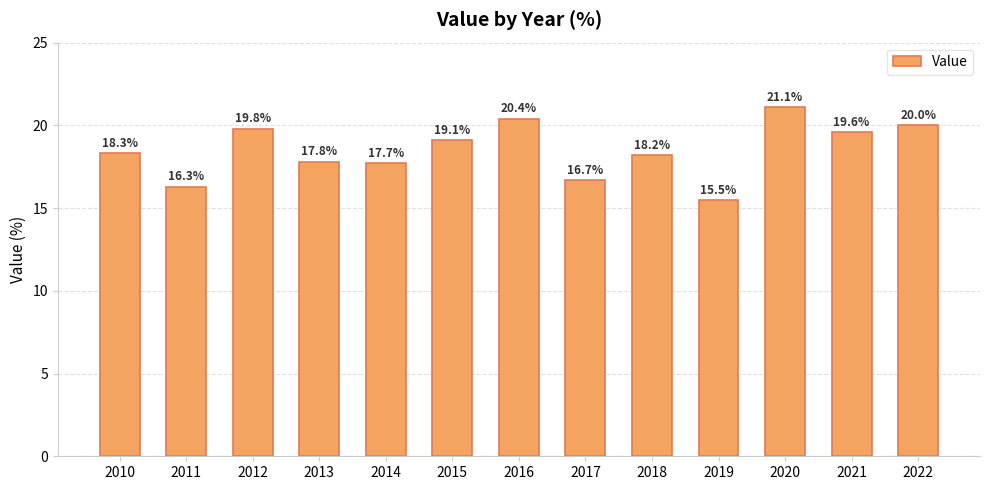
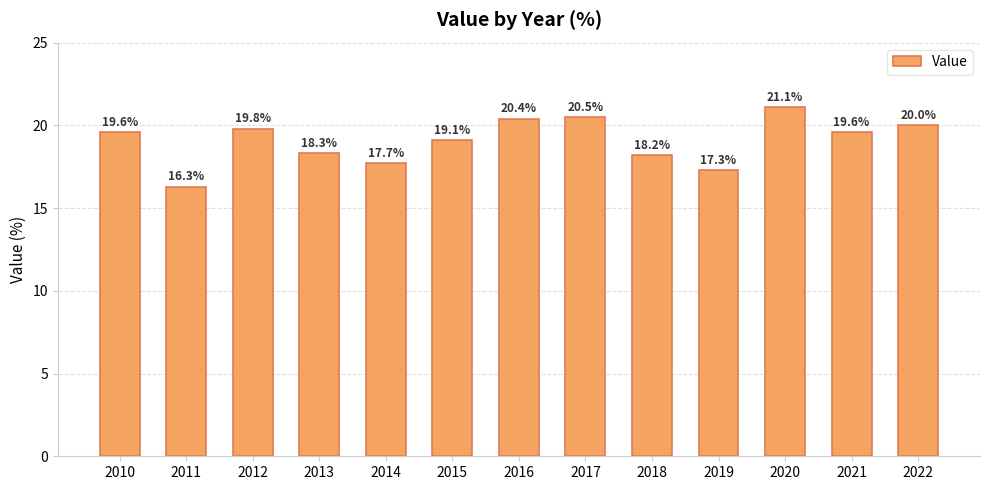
2010: 18.3% -> 19.6%
2013: 17.8% -> 18.3%
2017: 16.7% -> 20.5%
2019: 15.5% -> 17.3%
